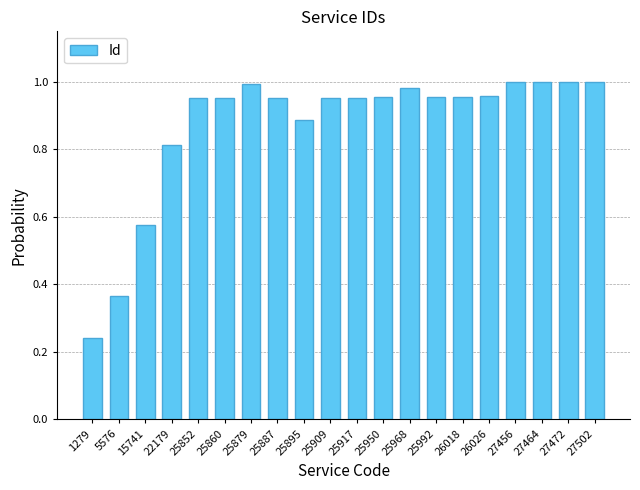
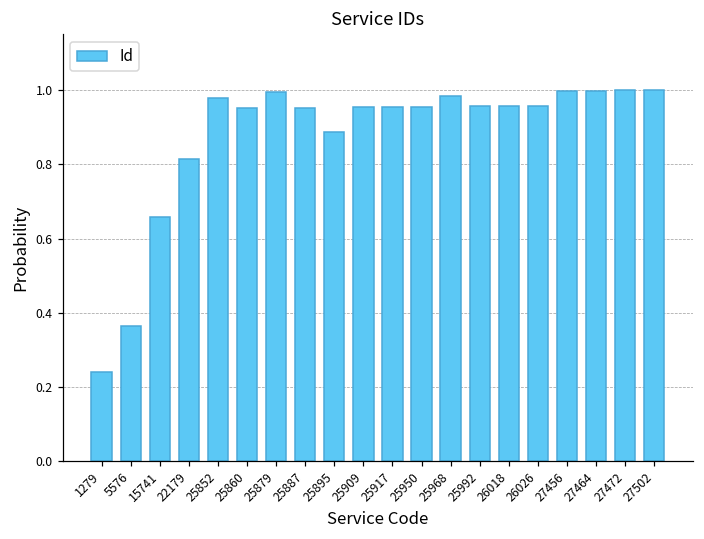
15741: 0.58 -> 0.66
25852: 0.95 -> 0.98
